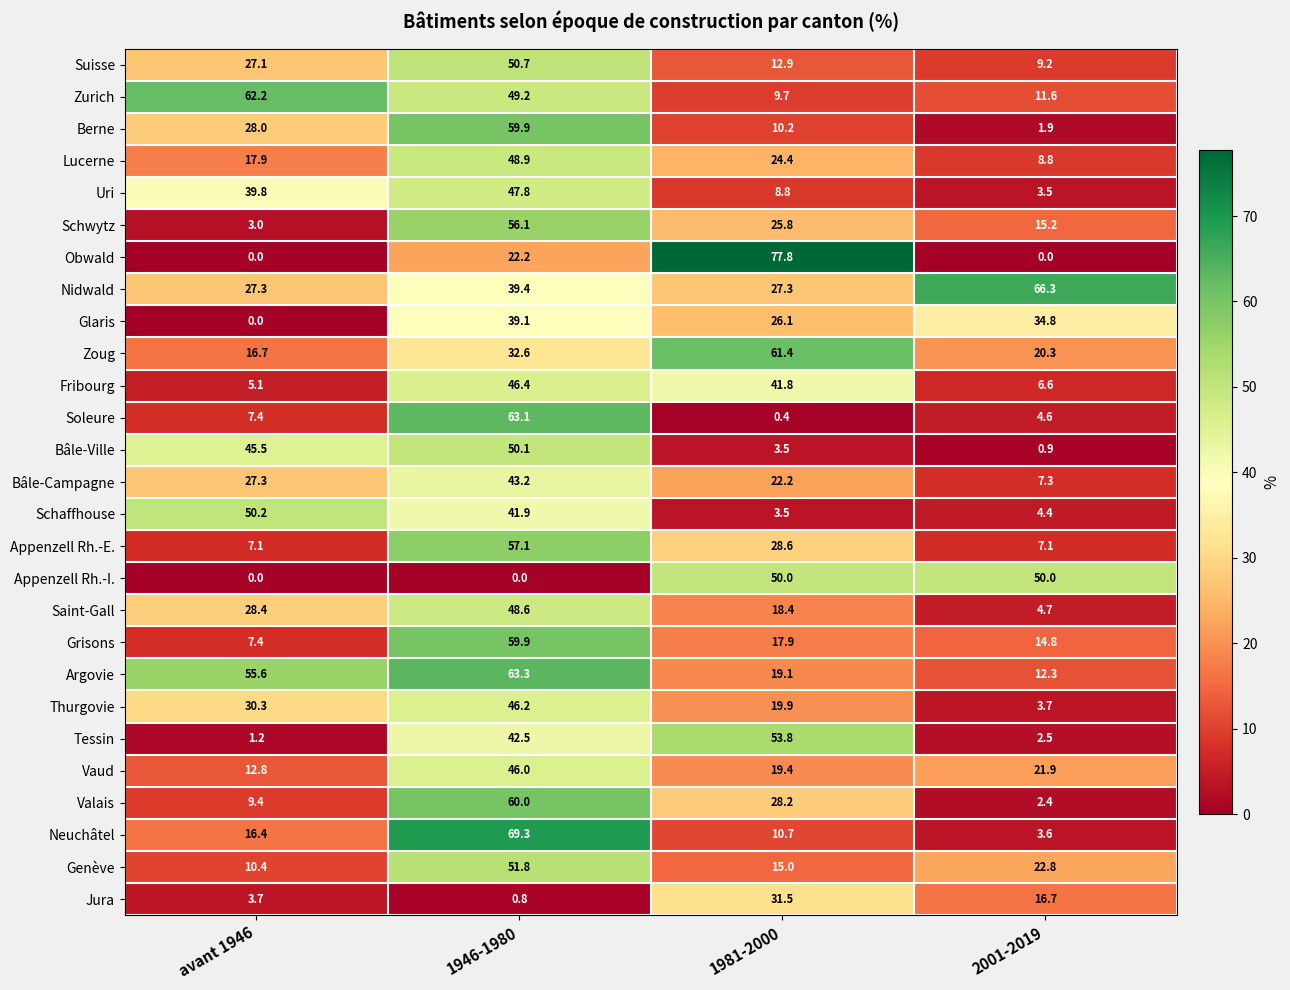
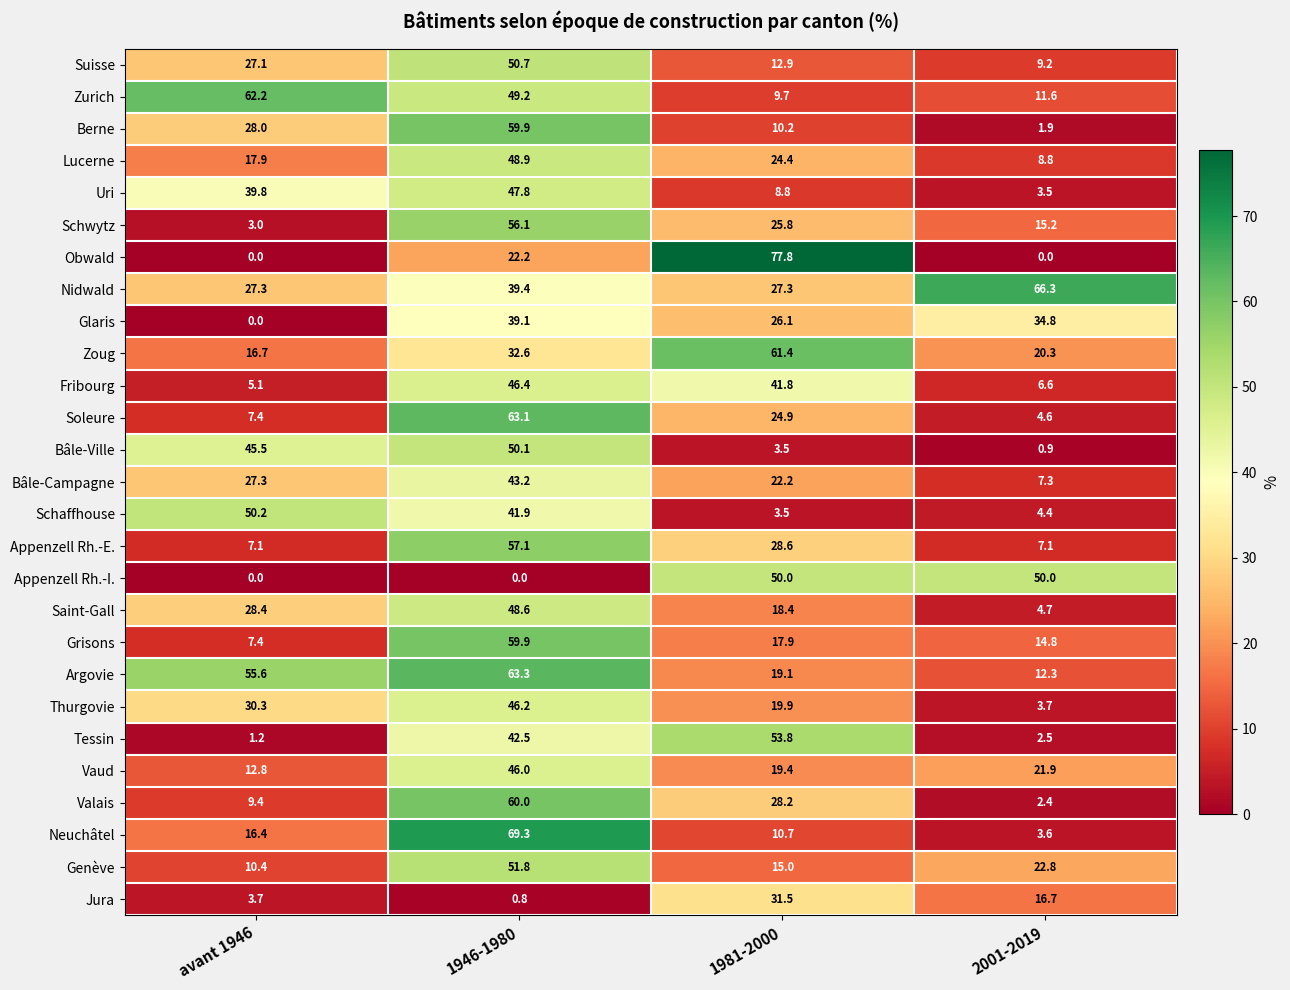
Soleure, 1981-2000: 0.4 -> 24.9
